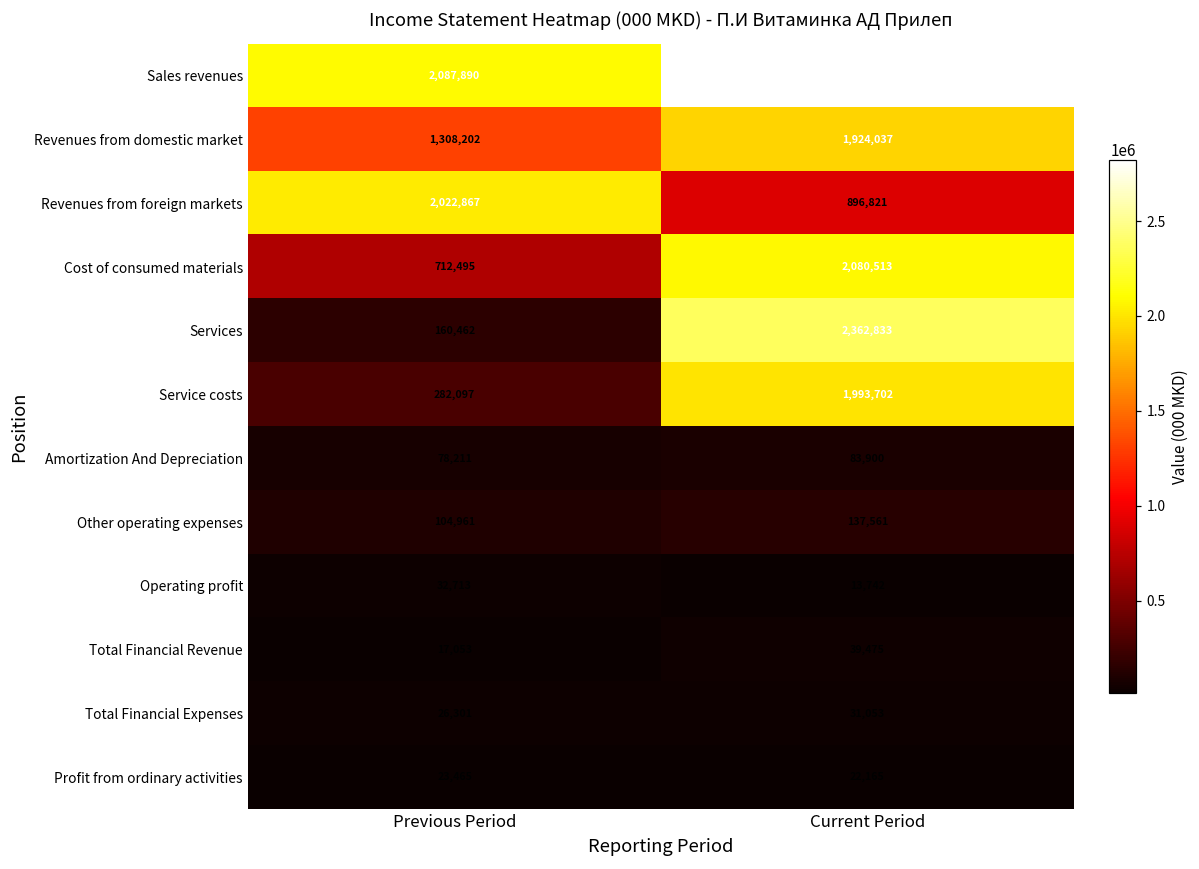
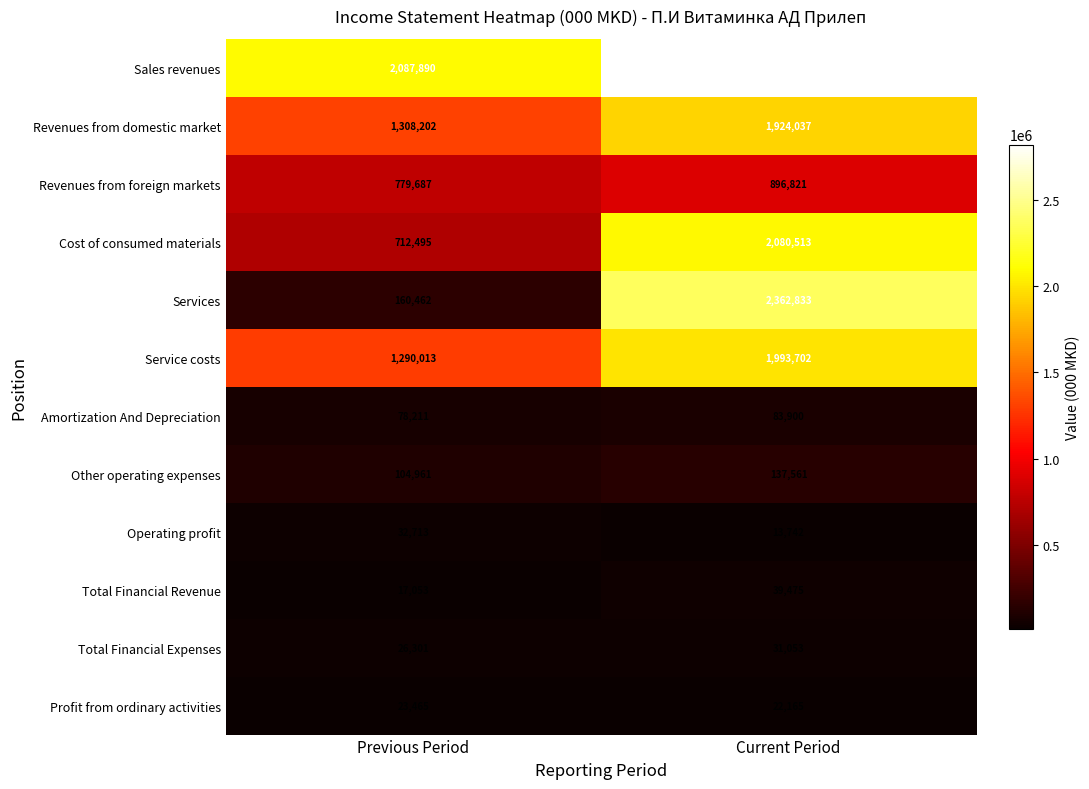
Revenues from foreign markets, Previous Period: 2,022,867 -> 779,687
Service costs, Previous Period: 282,097 -> 1,290,013
